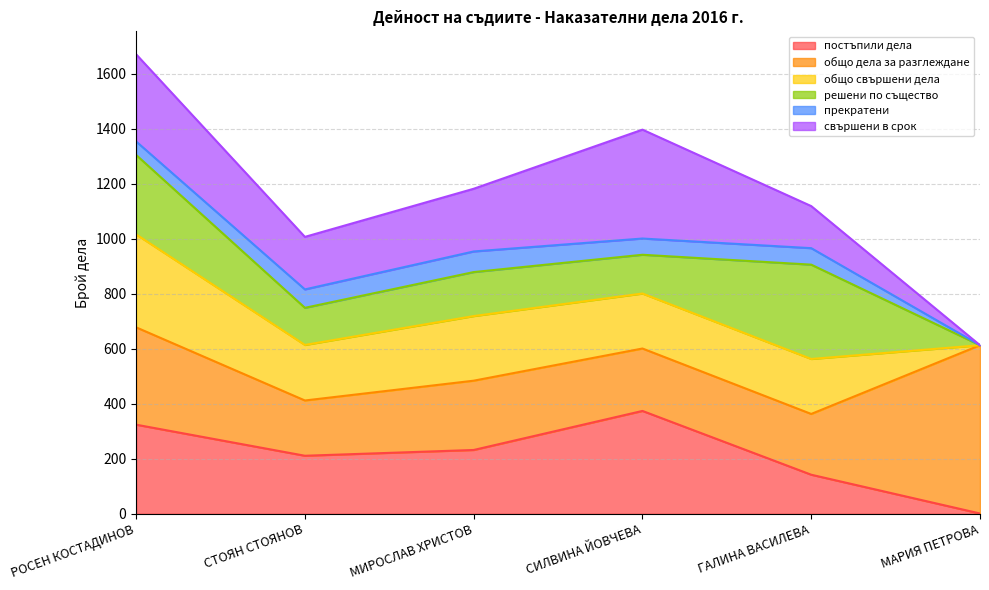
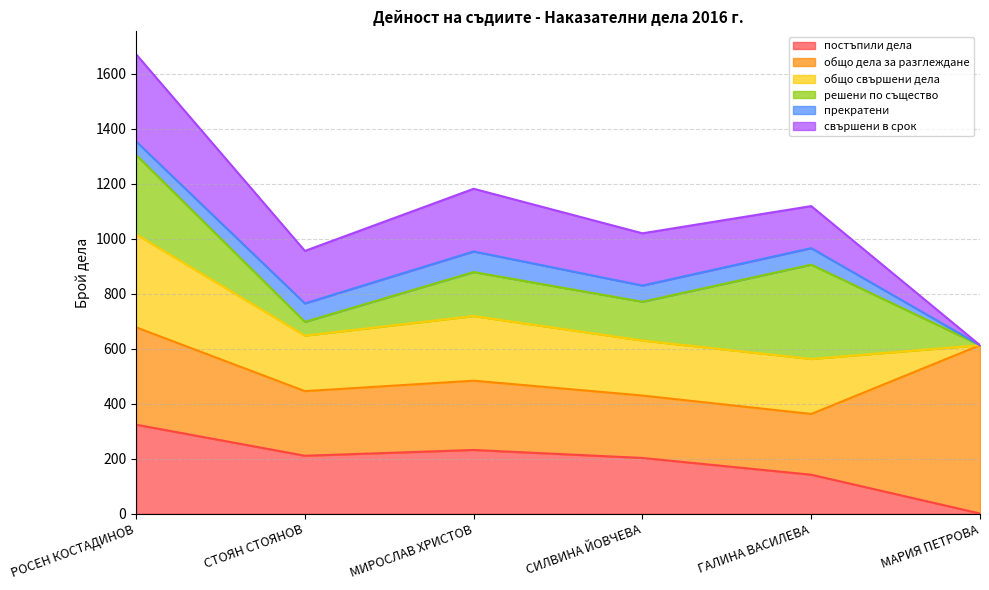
общо дела за разглеждане, СТОЯН СТОЯНОВ: 200 -> 240
решени по същество, СТОЯН СТОЯНОВ: 140 -> 50
постъпили дела, СИЛВИНА ЙОВЧЕВА: 370 -> 200
свършени в срок, СИЛВИНА ЙОВЧЕВА: 400 -> 190
